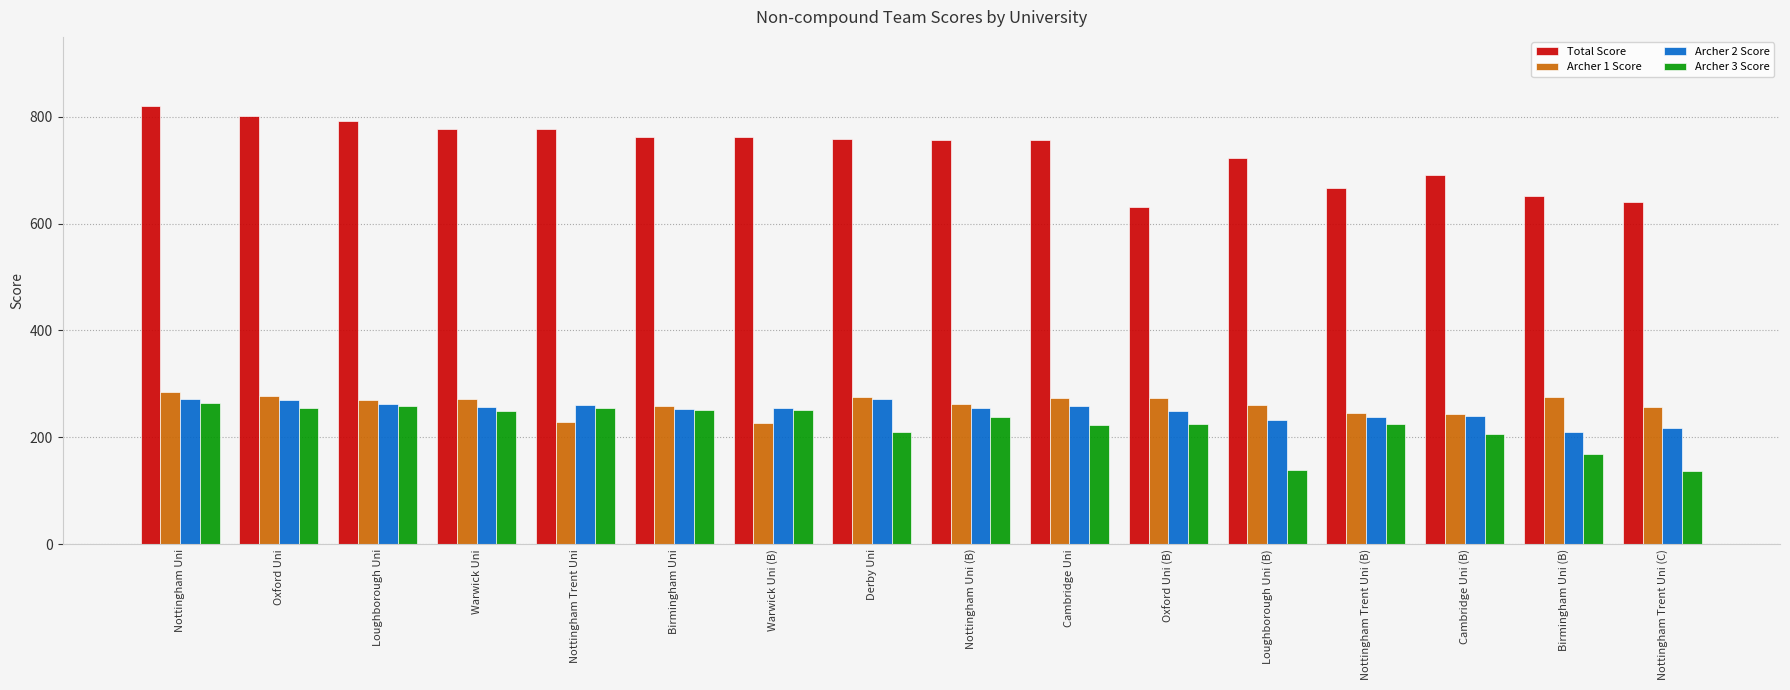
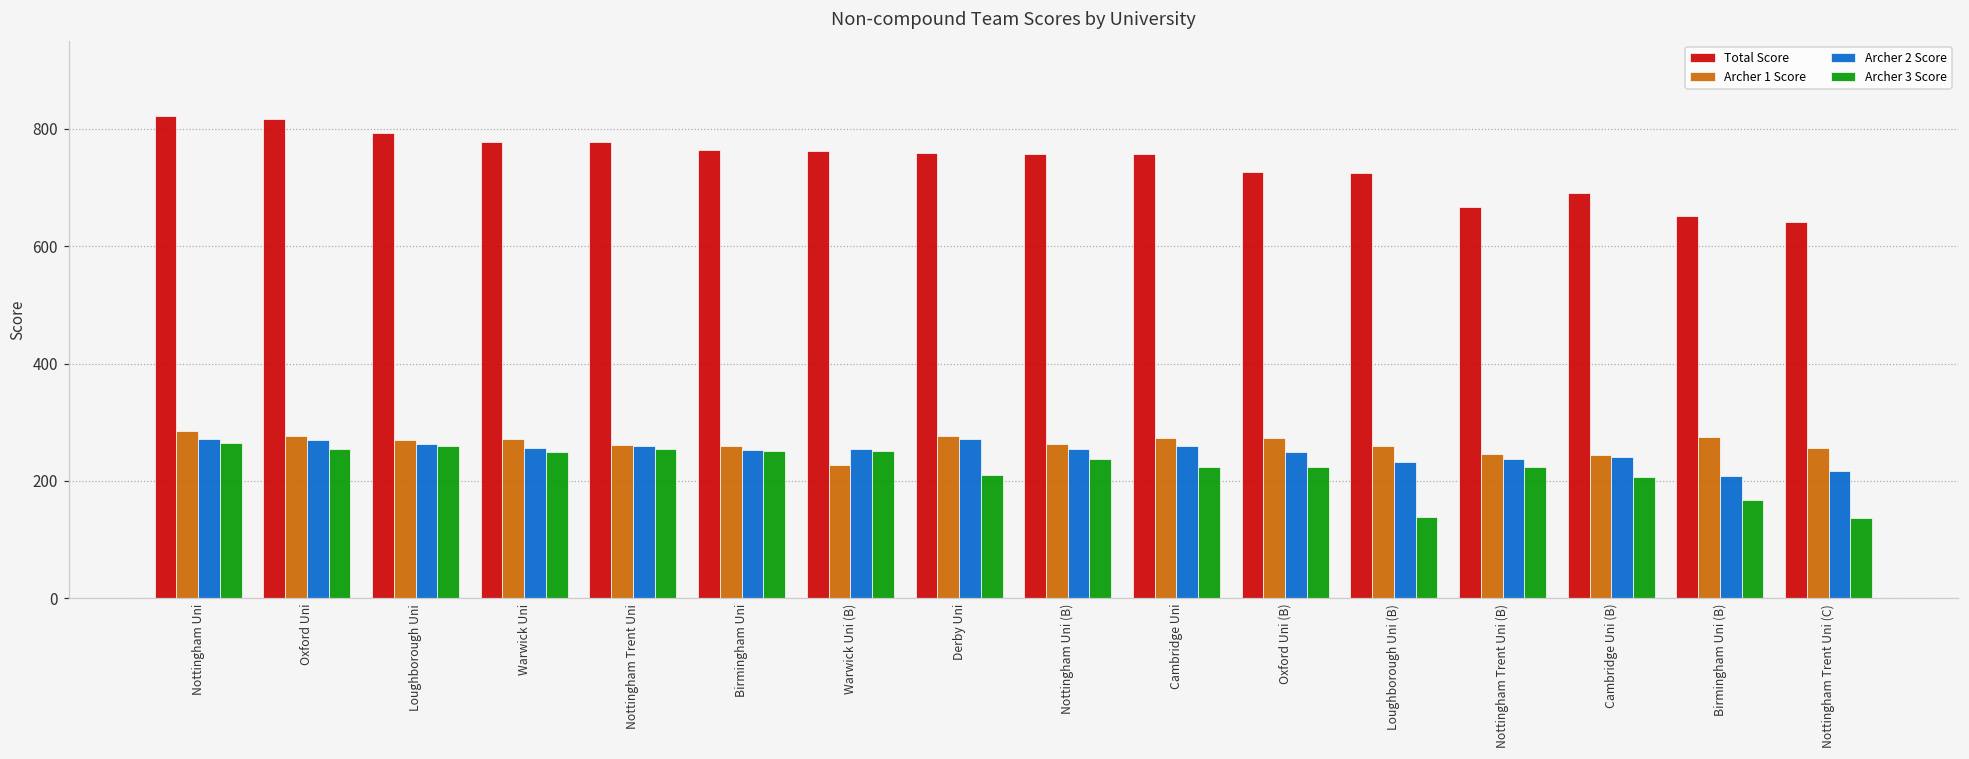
Total Score, Oxford Uni: 800 -> 820
Archer 1 Score, Nottingham Trent Uni: 230 -> 260
Total Score, Oxford Uni (B): 630 -> 730
